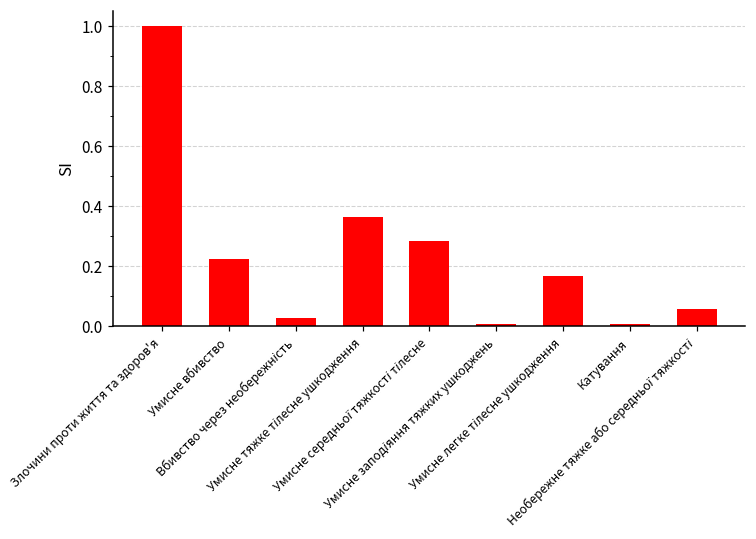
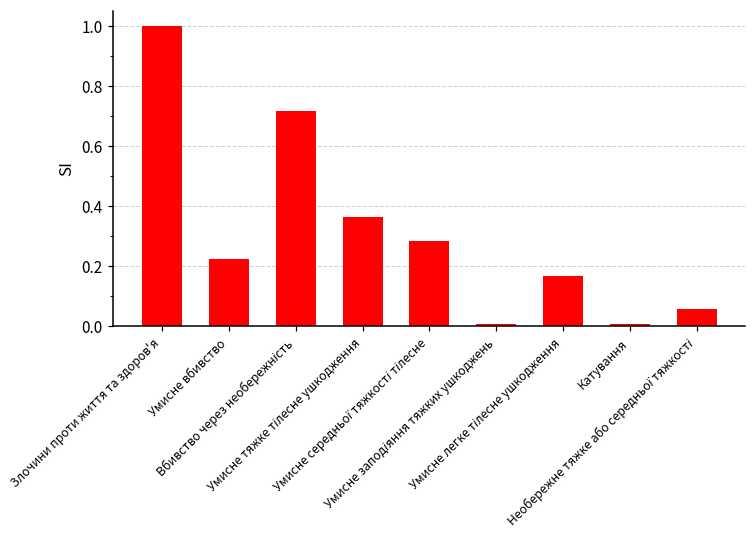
Вбивство через необережність: 0.03 -> 0.72
